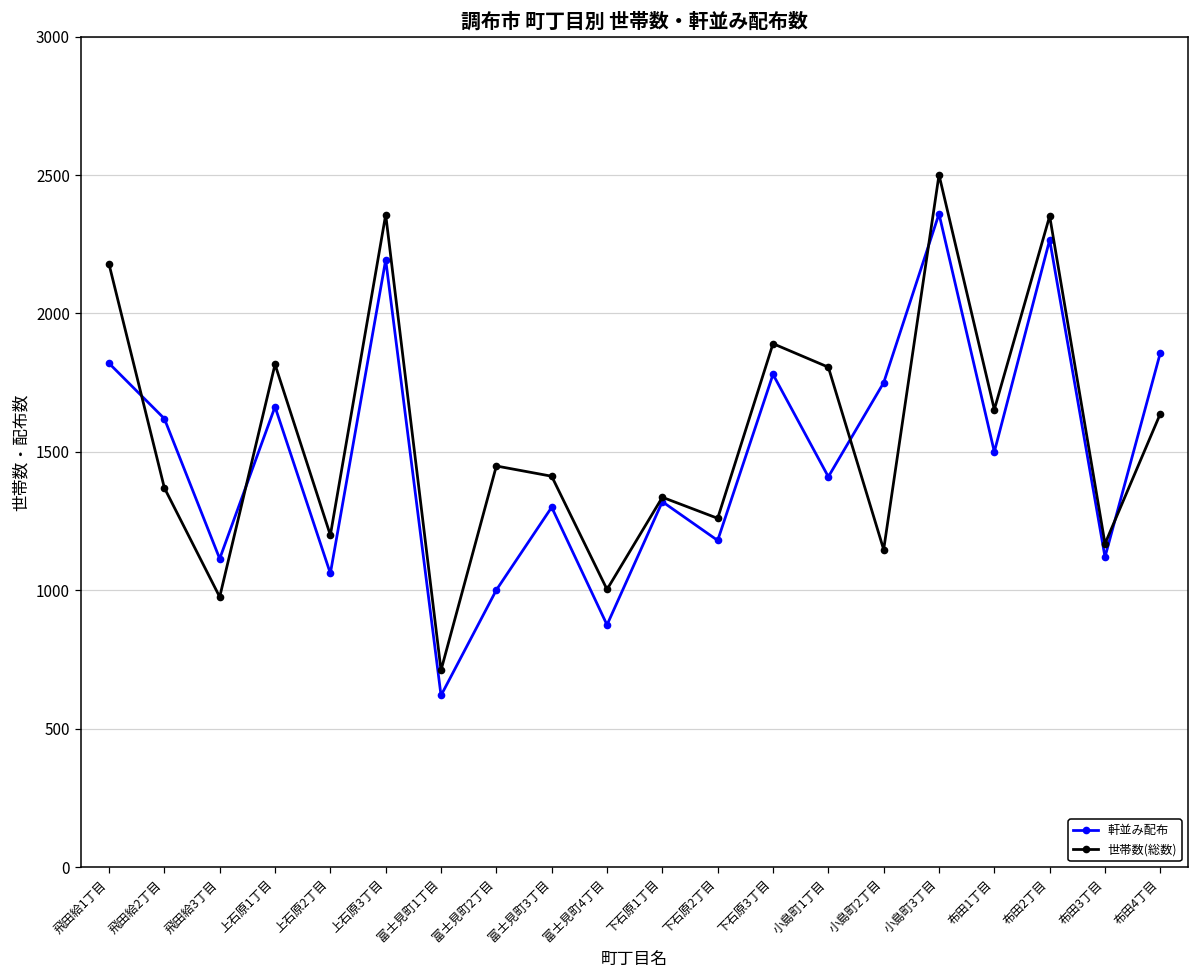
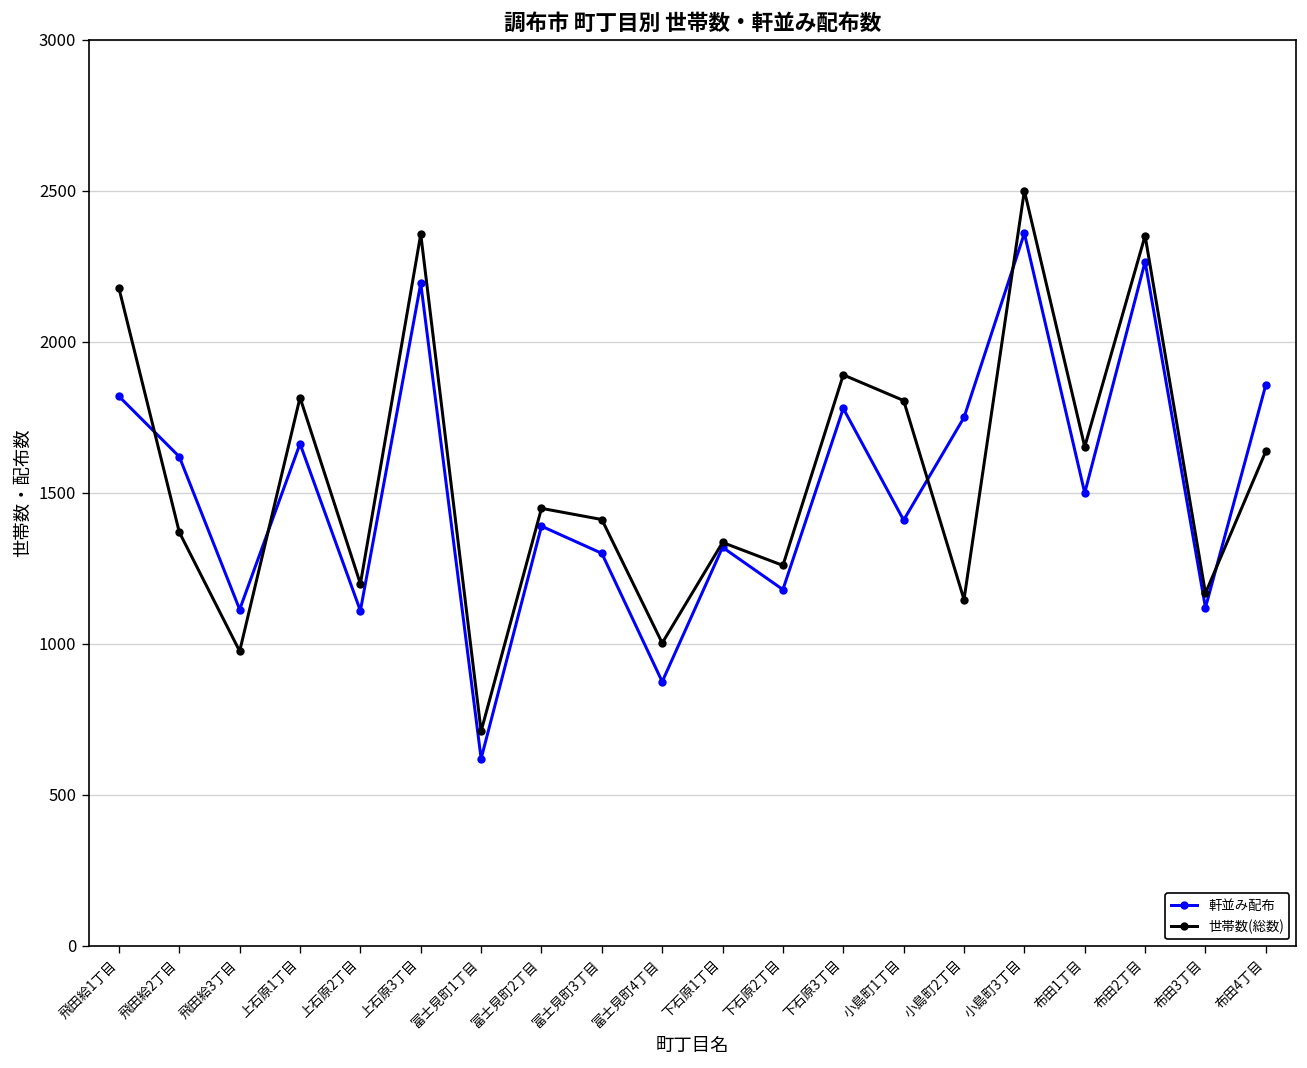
軒並み配布, 上石原2丁目: 1060 -> 1110
軒並み配布, 富士見町2丁目: 1000 -> 1390
